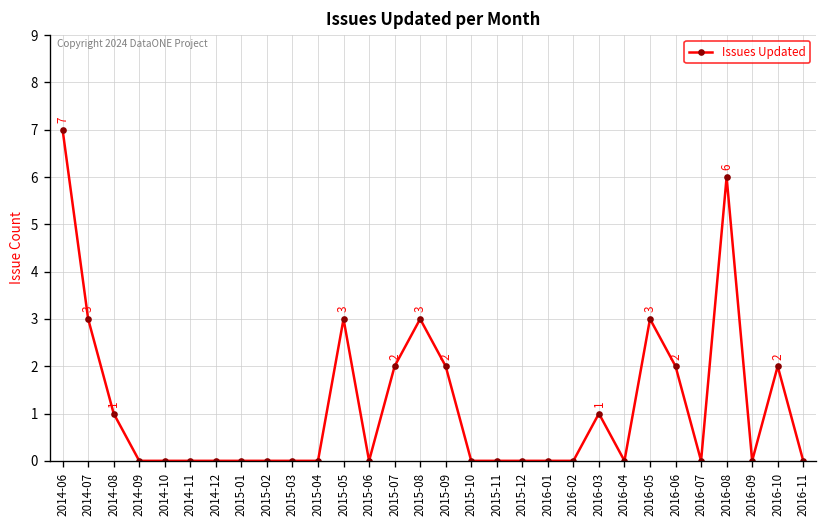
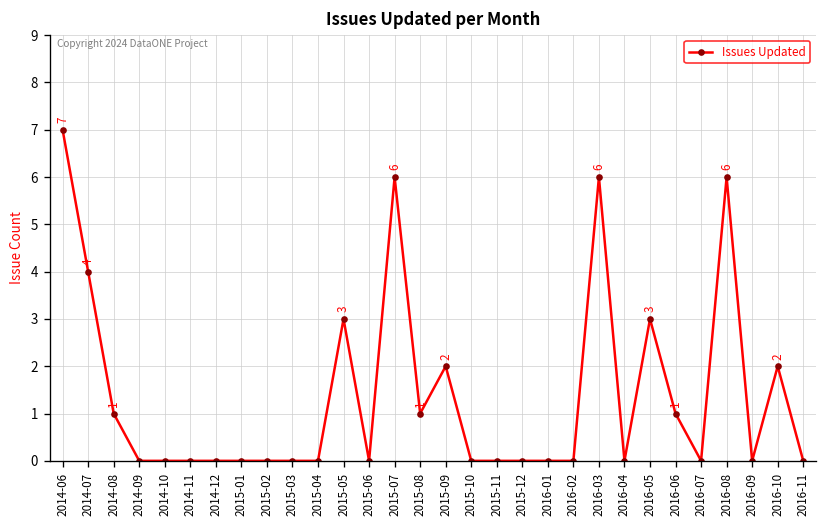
2014-07: 3 -> 4
2015-07: 2 -> 6
2015-08: 3 -> 1
2016-03: 1 -> 6
2016-06: 2 -> 1
